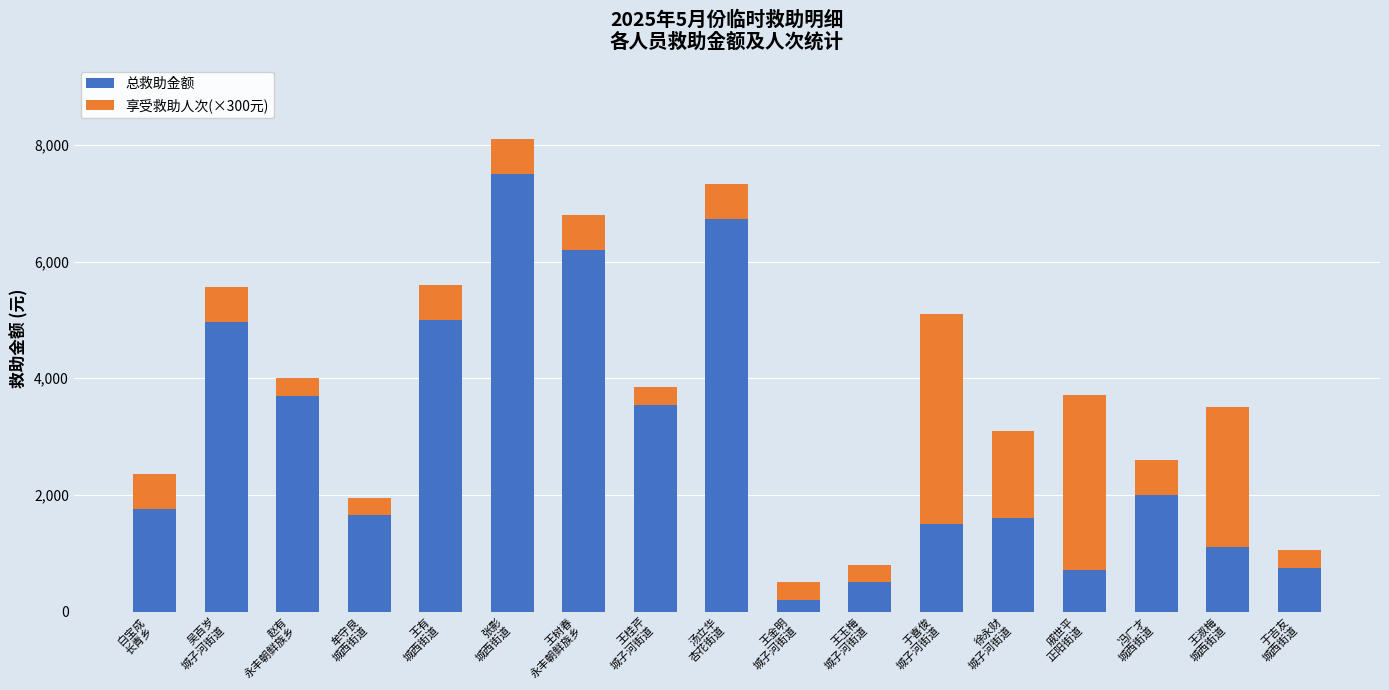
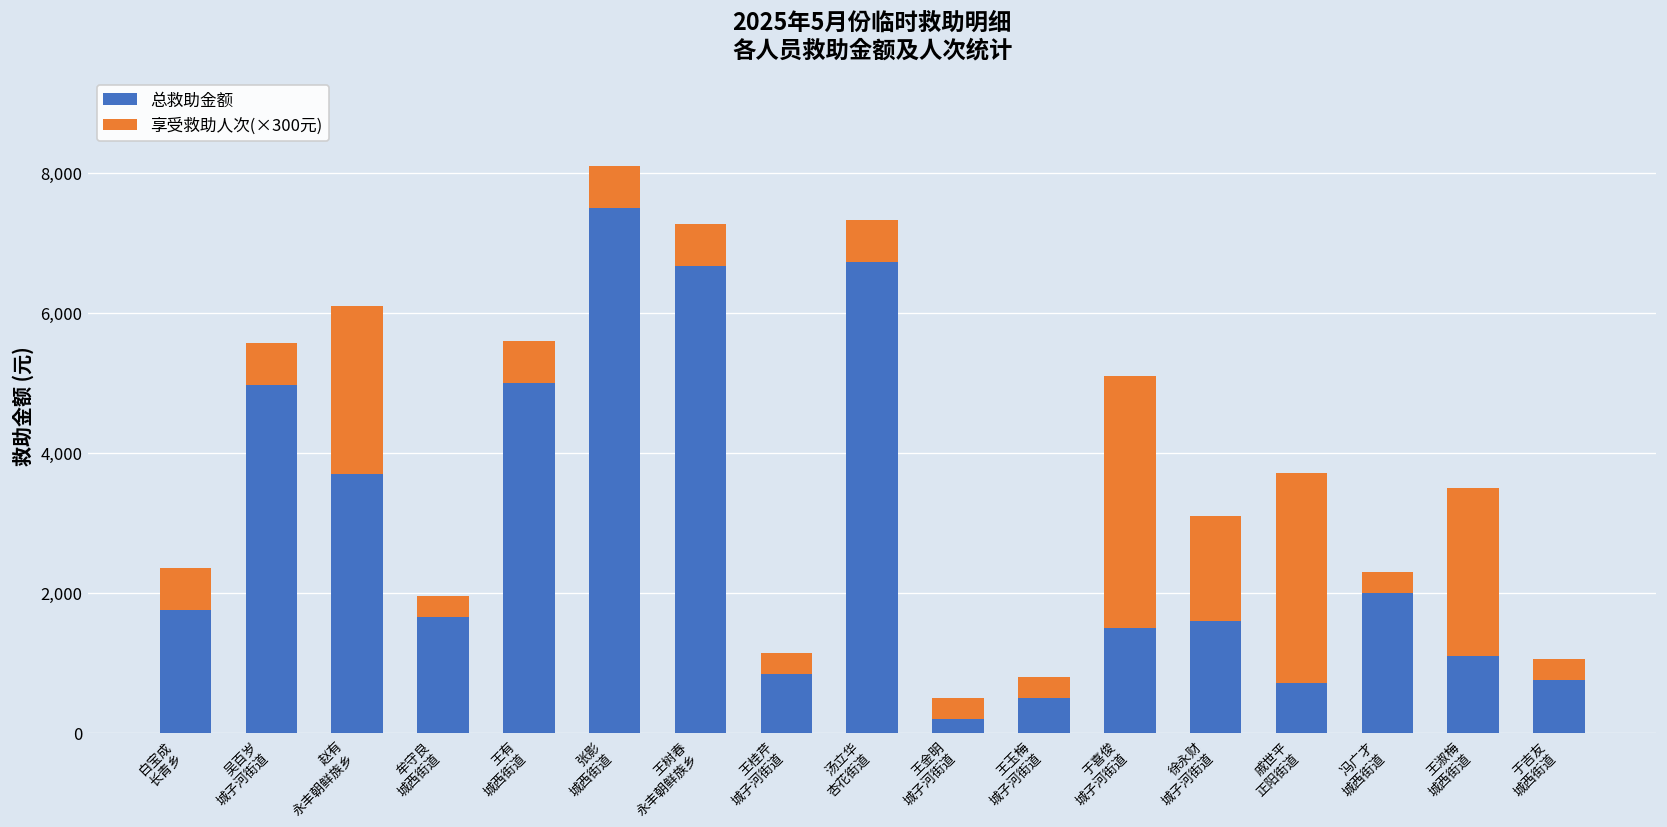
享受救助人次(×300元), 赵有 永丰朝鲜族乡: 300 -> 2,400
总救助金额, 王树春 永丰朝鲜族乡: 6,200 -> 6,700
总救助金额, 王桂芹 城子河街道: 3,600 -> 800
享受救助人次(×300元), 冯广才 城西街道: 600 -> 300
